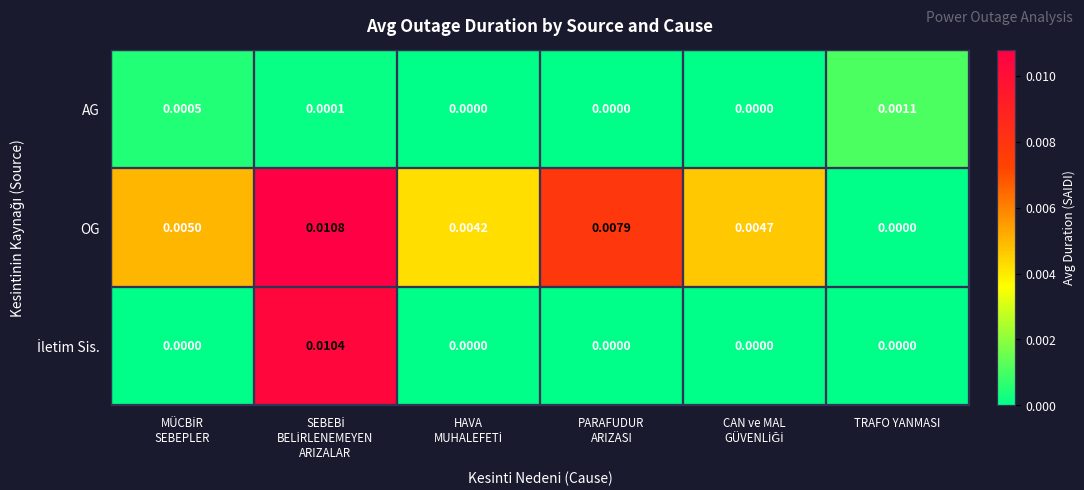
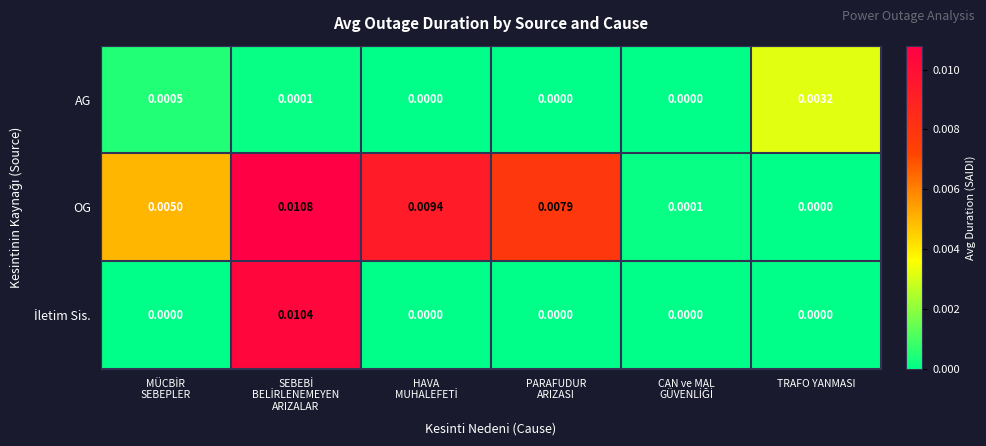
AG, TRAFO YANMASI: 0.0011 -> 0.0032
OG, HAVA MUHALEFETİ: 0.0042 -> 0.0094
OG, CAN ve MAL GÜVENLİĞİ: 0.0047 -> 0.0001
